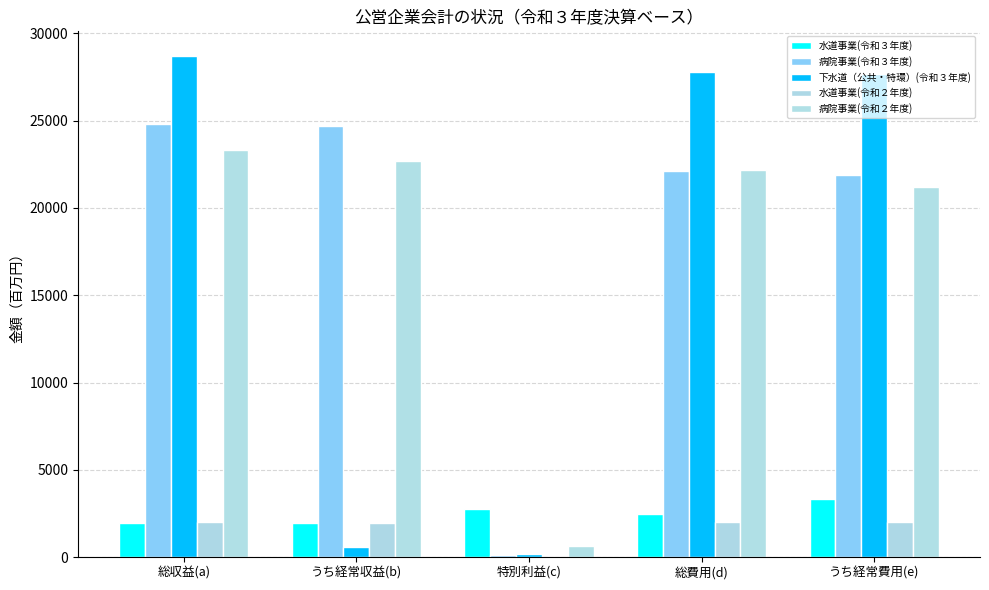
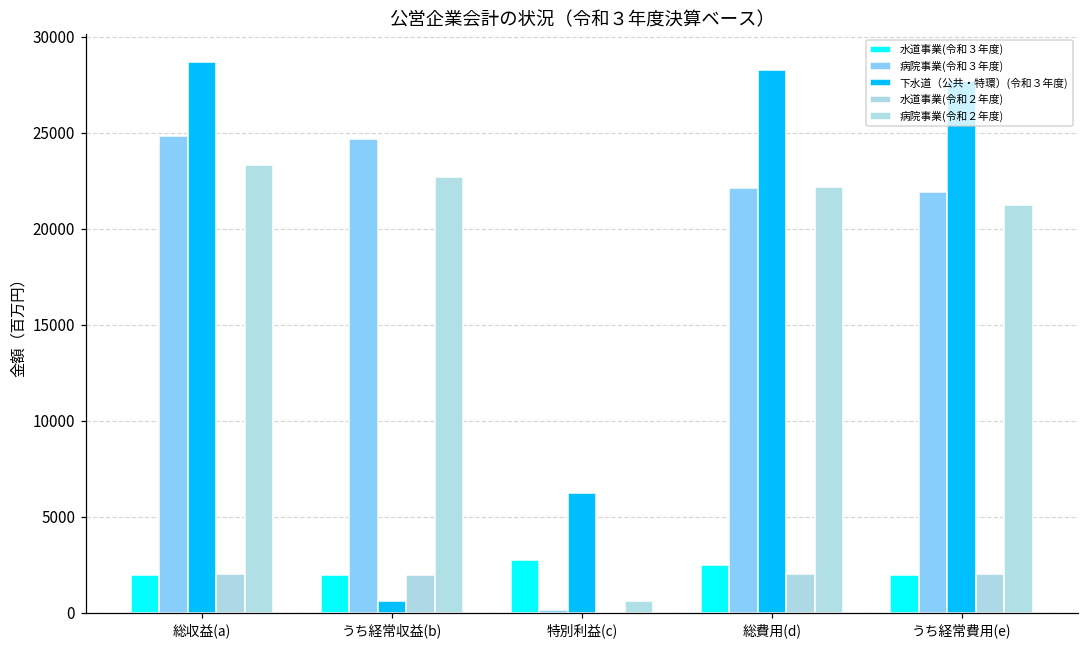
下水道（公共・特環）(令和３年度), 特別利益(c): 200 -> 6200
下水道（公共・特環）(令和３年度), 総費用(d): 27800 -> 28300
水道事業(令和３年度), うち経常費用(e): 3400 -> 2000
